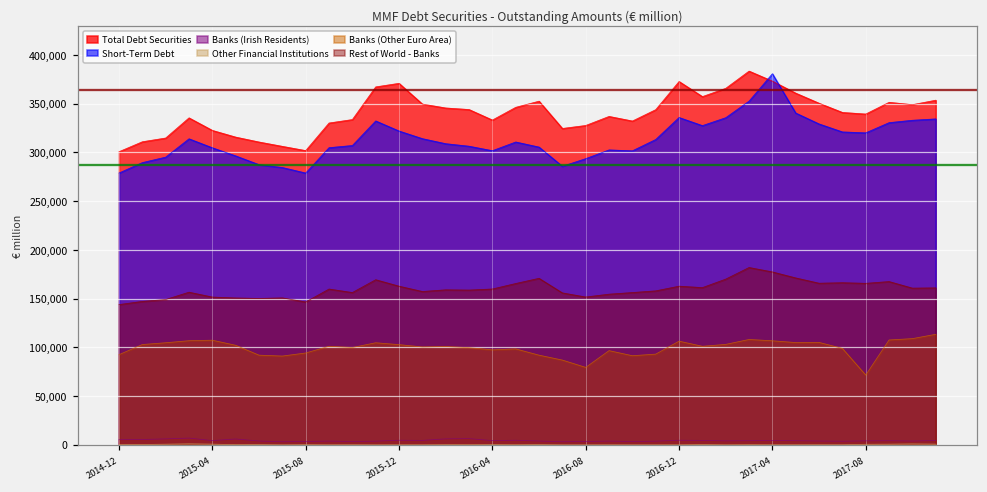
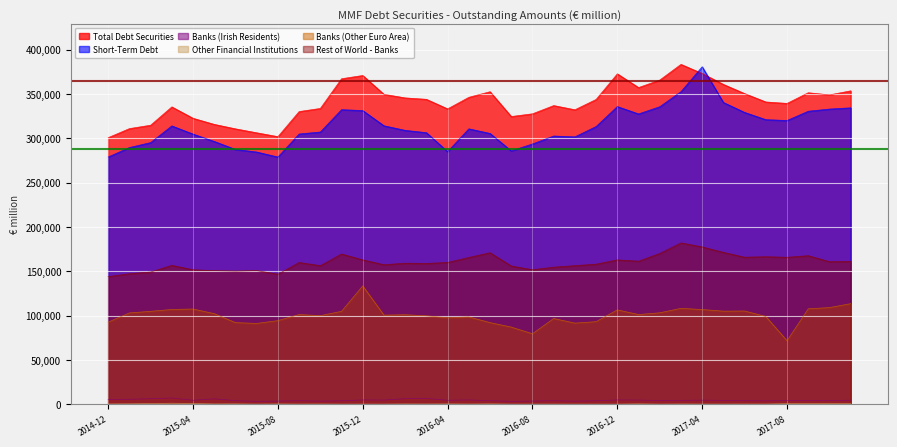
Short-Term Debt, 2015-12: 320,000 -> 330,000
Banks (Other Euro Area), 2015-12: 100,000 -> 130,000
Short-Term Debt, 2016-04: 300,000 -> 280,000
